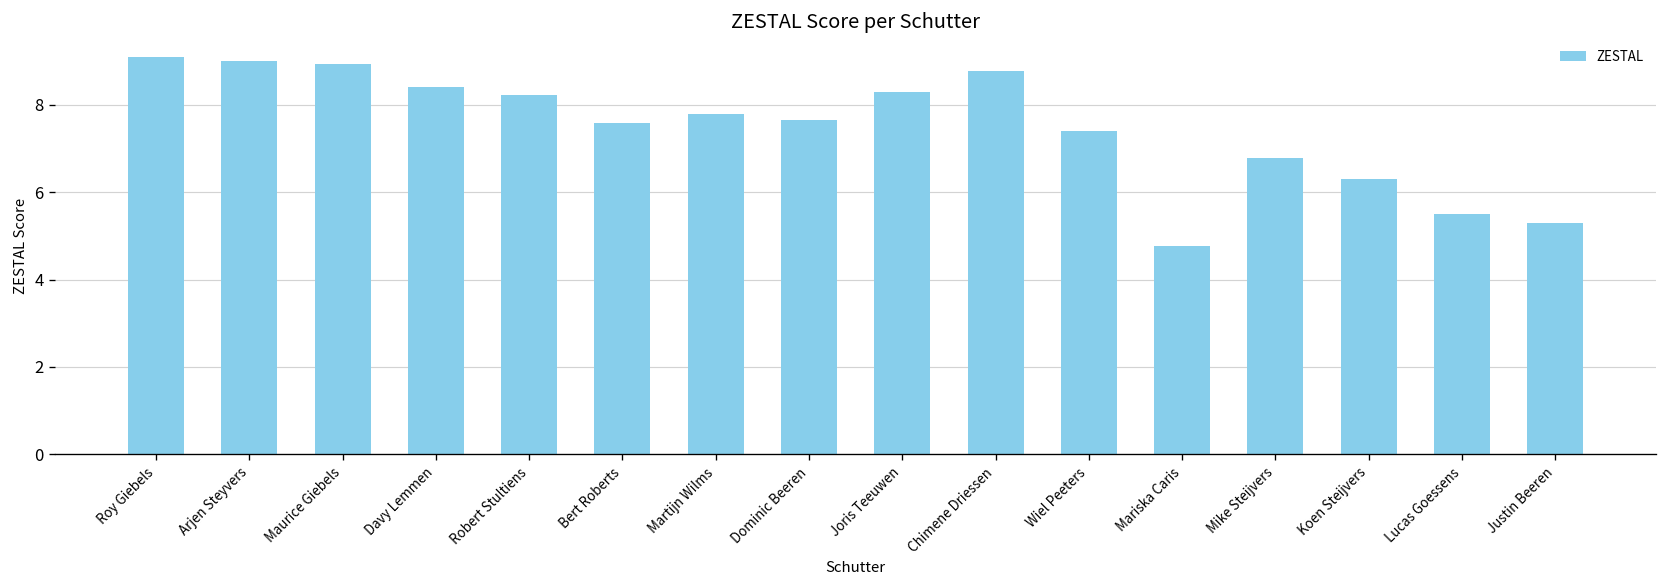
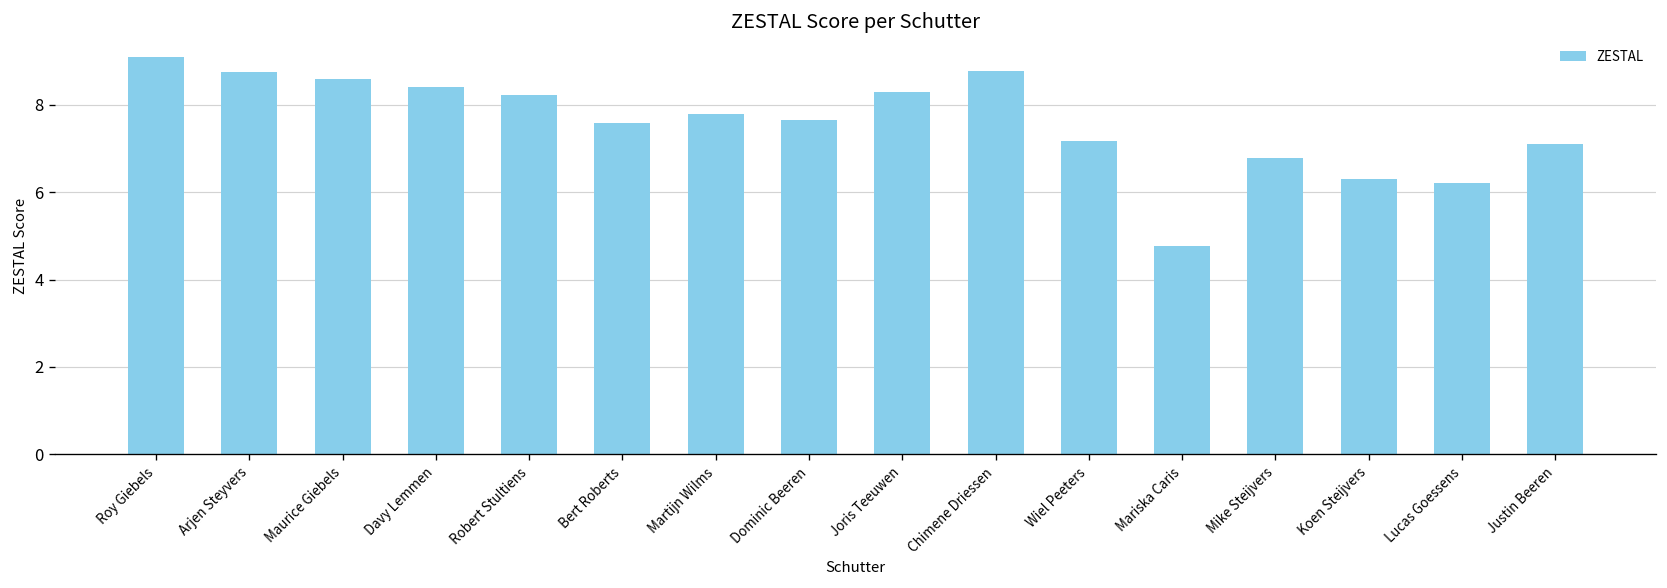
Arjen Steyvers: 9.0 -> 8.8
Maurice Giebels: 8.9 -> 8.6
Wiel Peeters: 7.4 -> 7.2
Lucas Goessens: 5.5 -> 6.2
Justin Beeren: 5.3 -> 7.1
